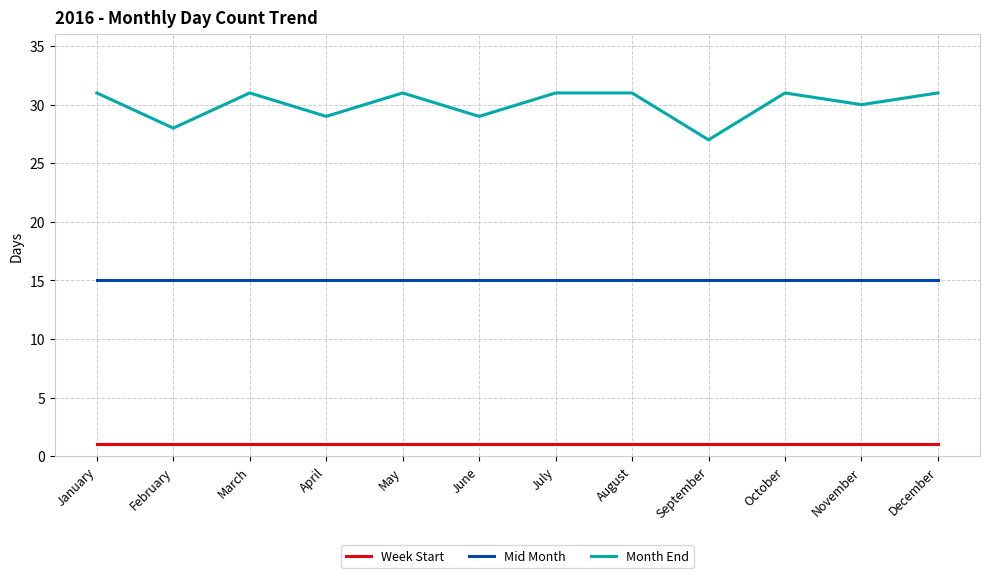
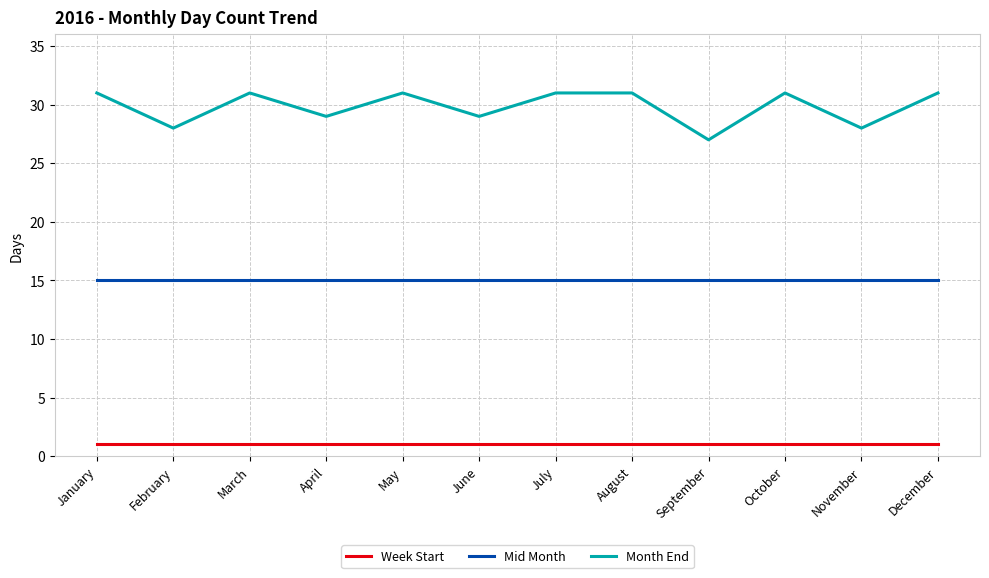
Month End, November: 30 -> 28
